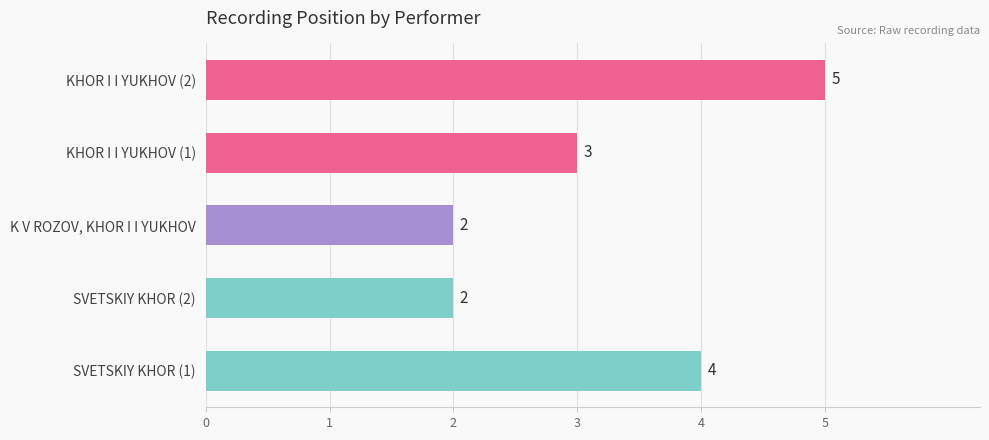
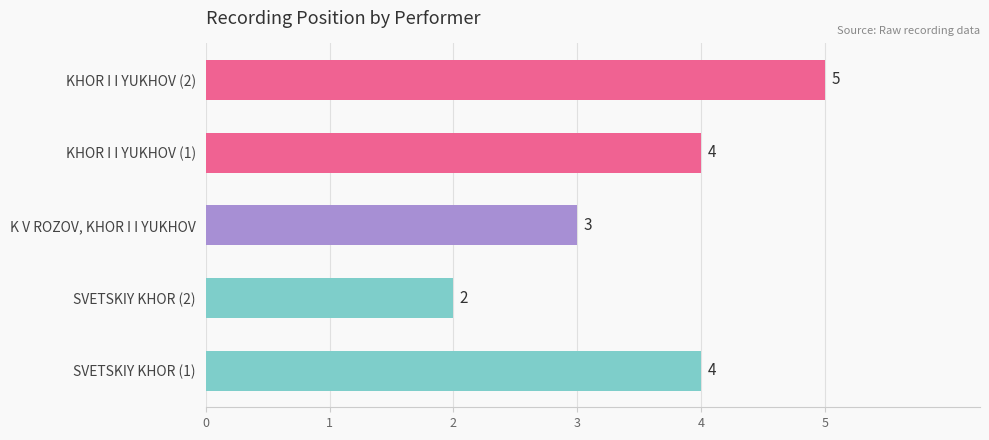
KHOR I I YUKHOV (1): 3 -> 4
K V ROZOV, KHOR I I YUKHOV: 2 -> 3
